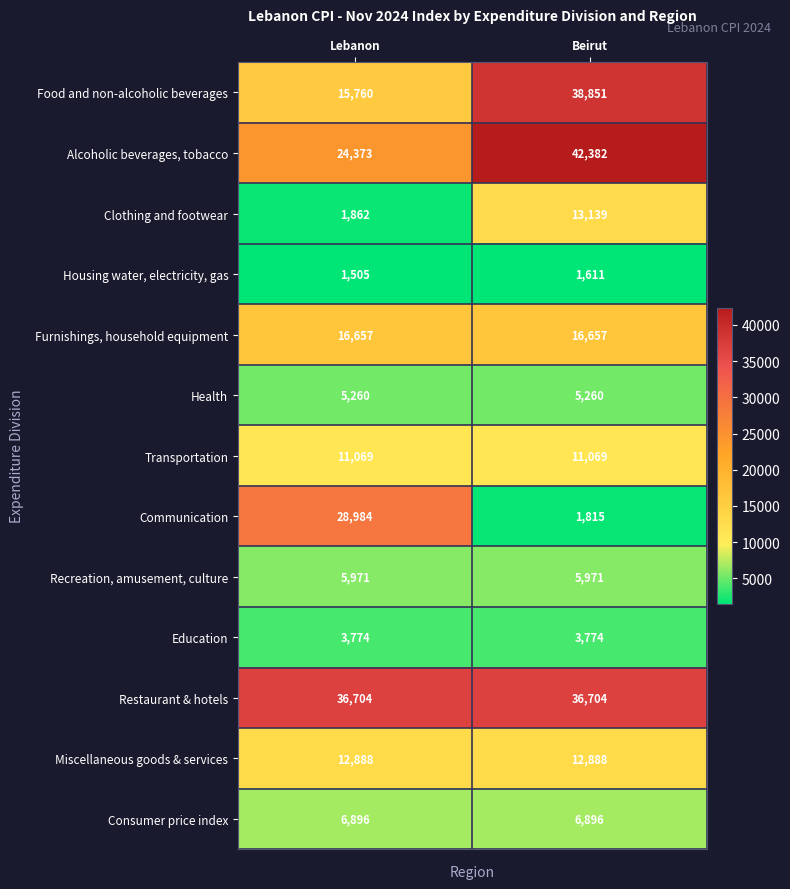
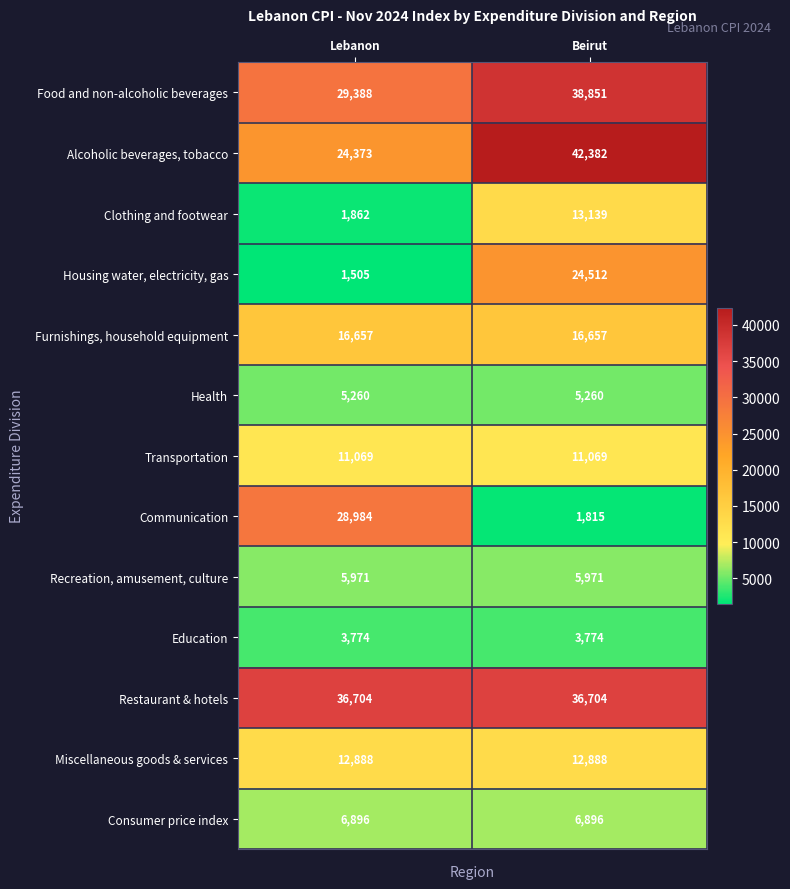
Food and non-alcoholic beverages, Lebanon: 15,760 -> 29,388
Housing water, electricity, gas, Beirut: 1,611 -> 24,512
